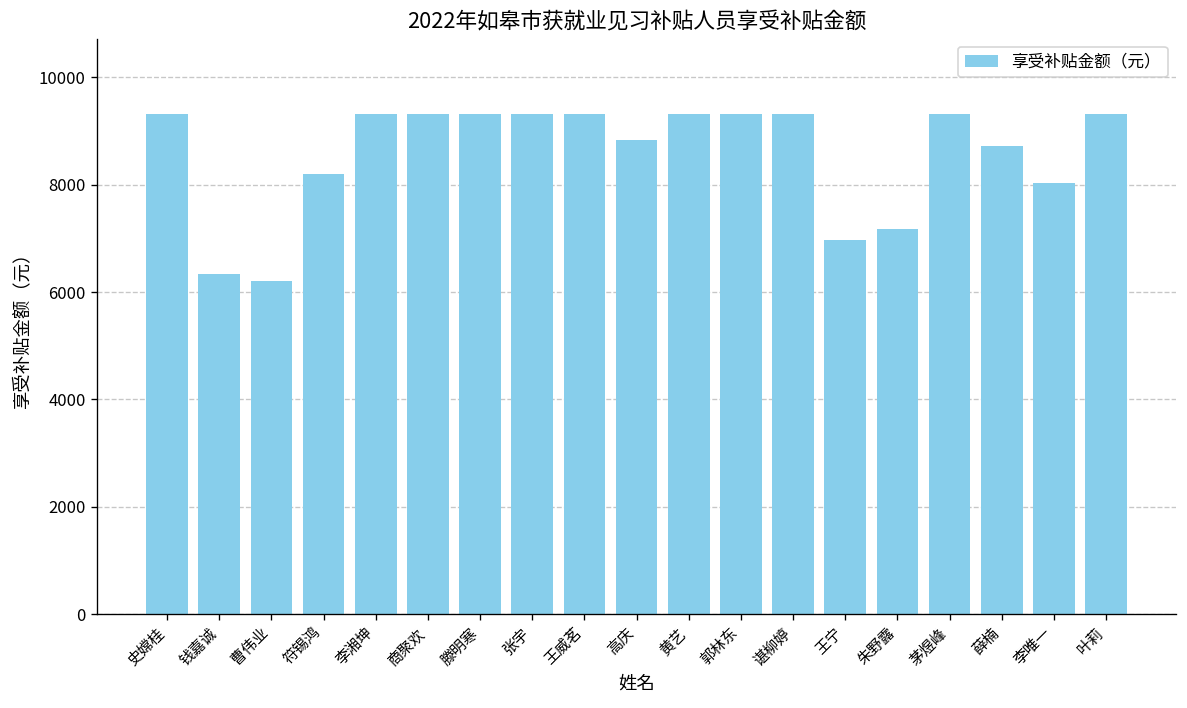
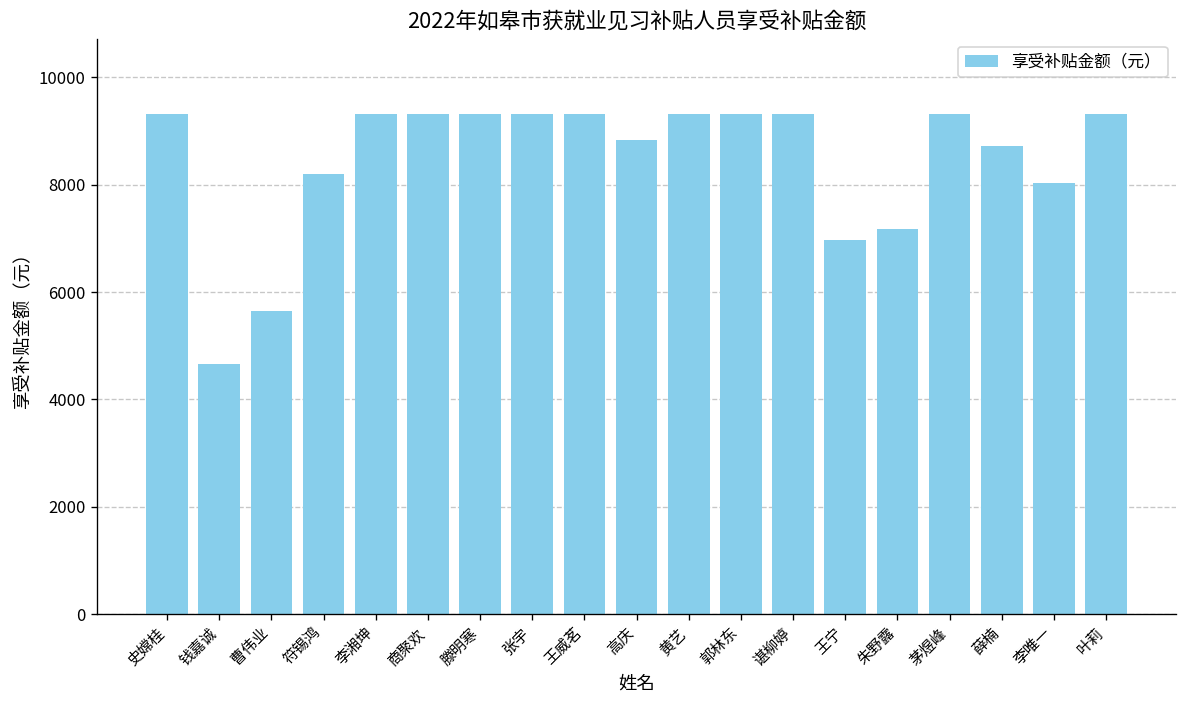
钱嘉诚: 6300 -> 4700
曹伟业: 6200 -> 5700
